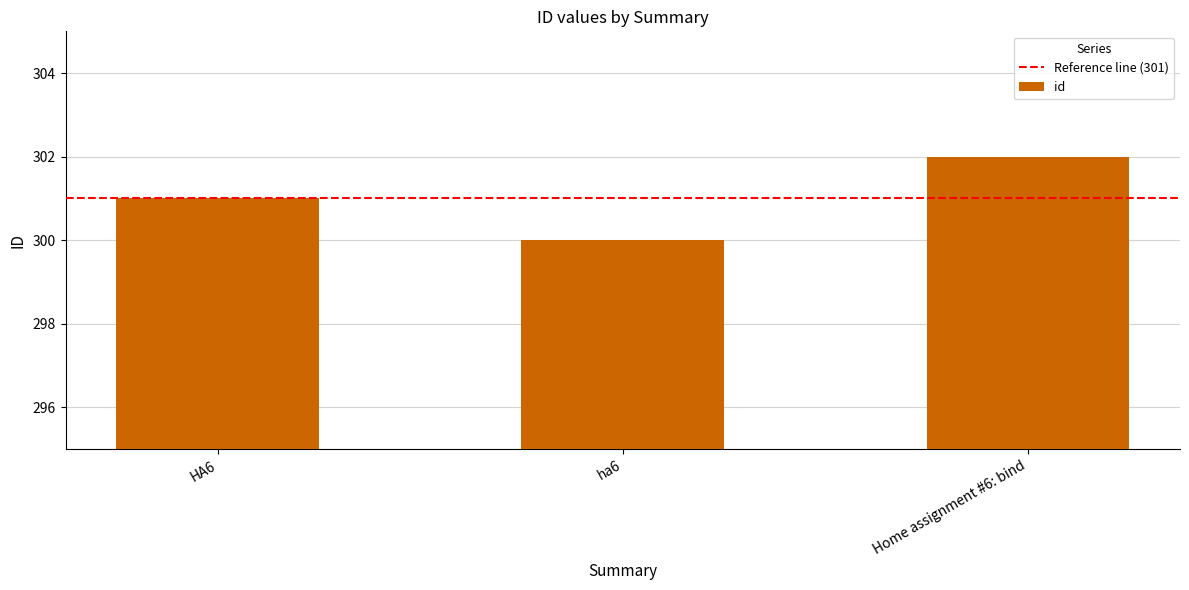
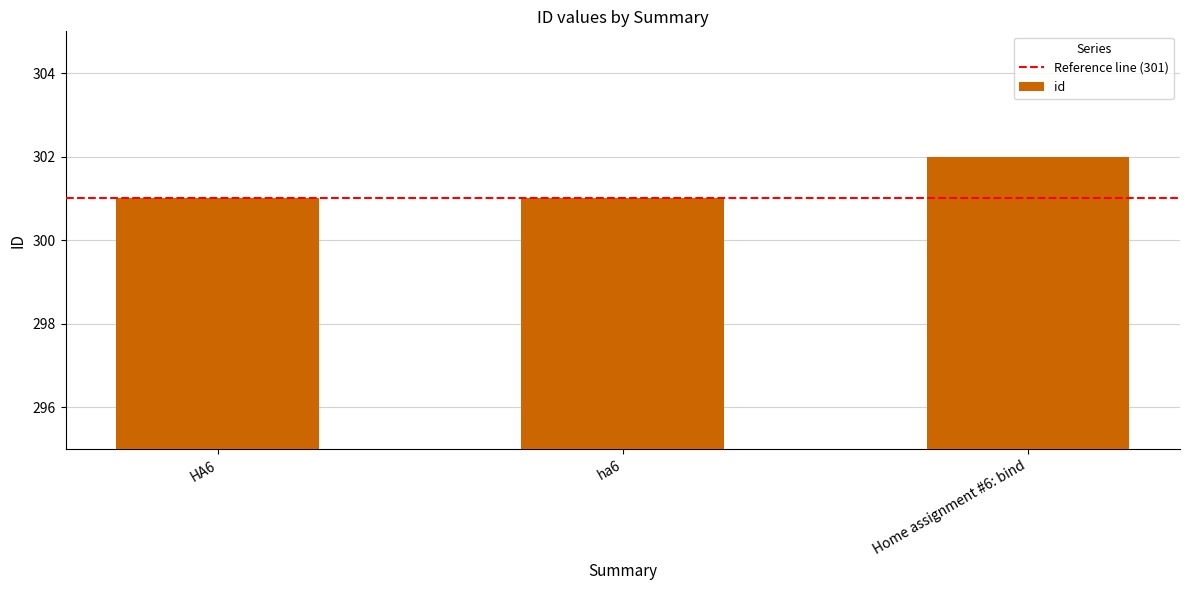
ha6: 300 -> 301
